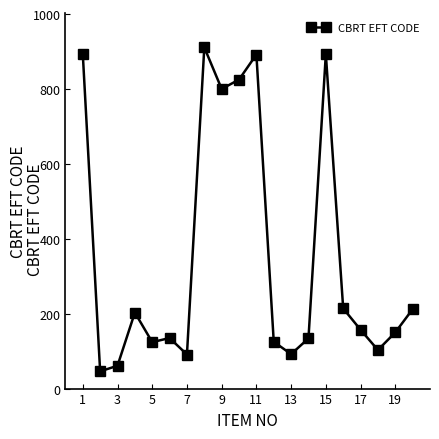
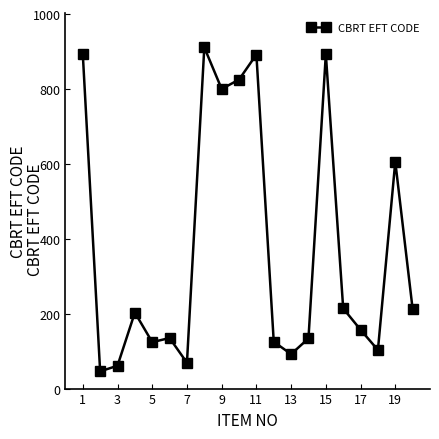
7: 90 -> 70
19: 150 -> 610
